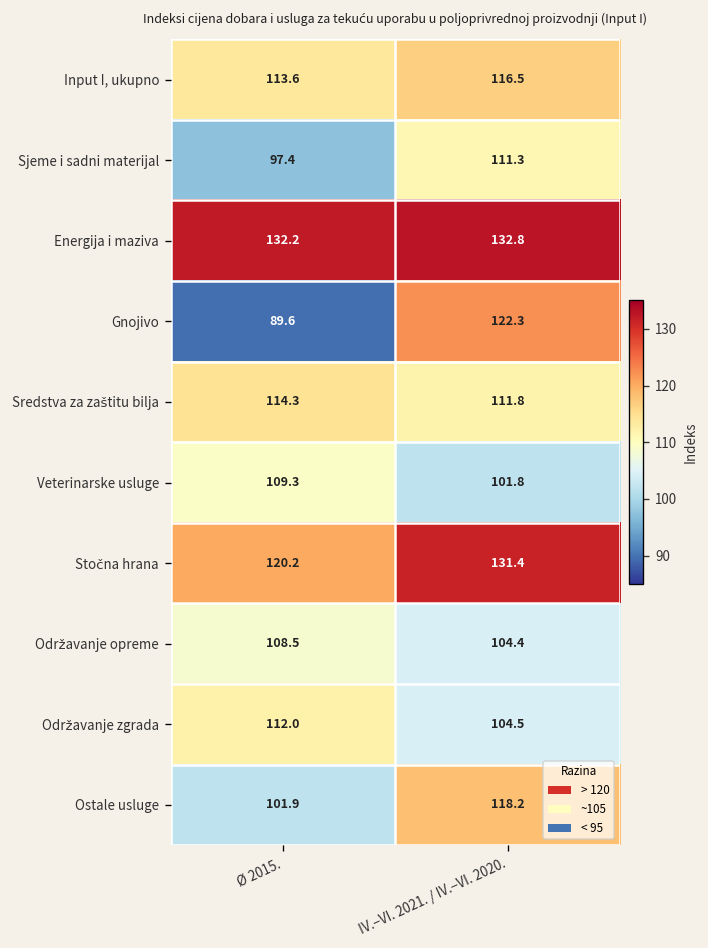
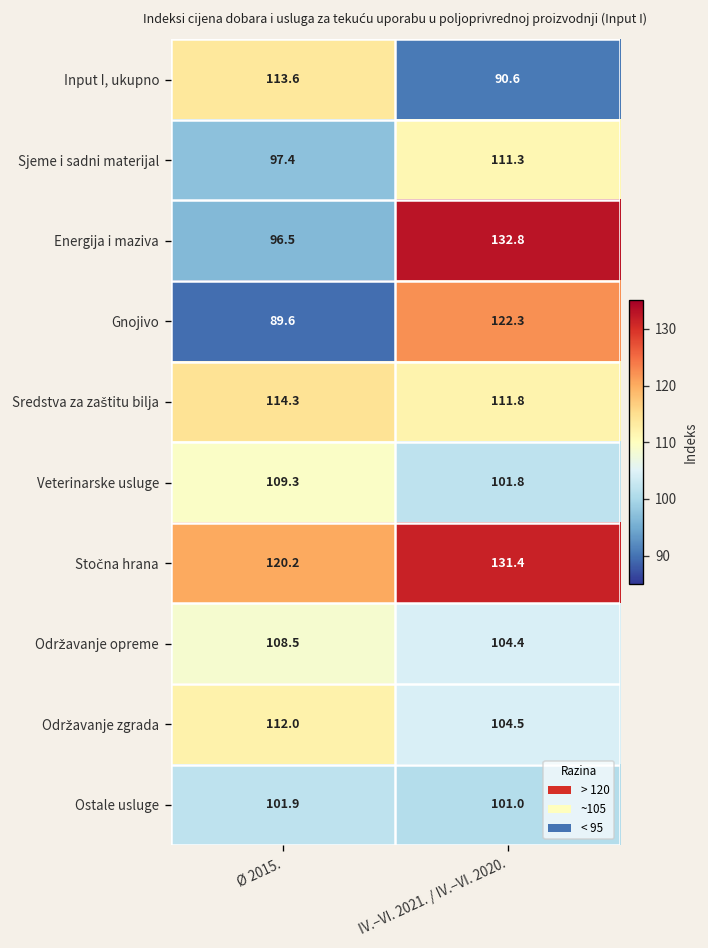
Input I, ukupno, IV.−VI. 2021. / IV.−VI. 2020.: 116.5 -> 90.6
Energija i maziva, Ø 2015.: 132.2 -> 96.5
Ostale usluge, IV.−VI. 2021. / IV.−VI. 2020.: 118.2 -> 101.0
